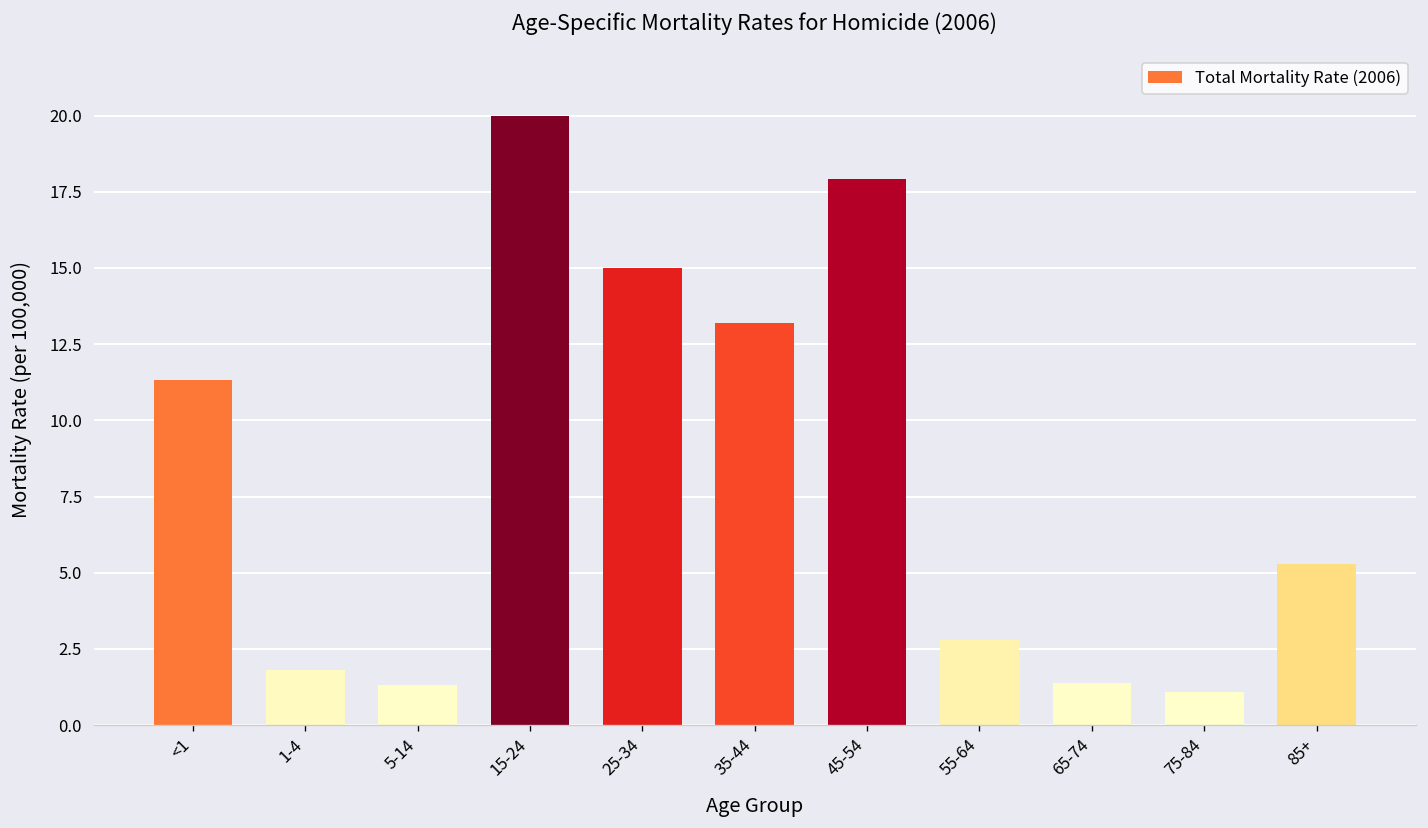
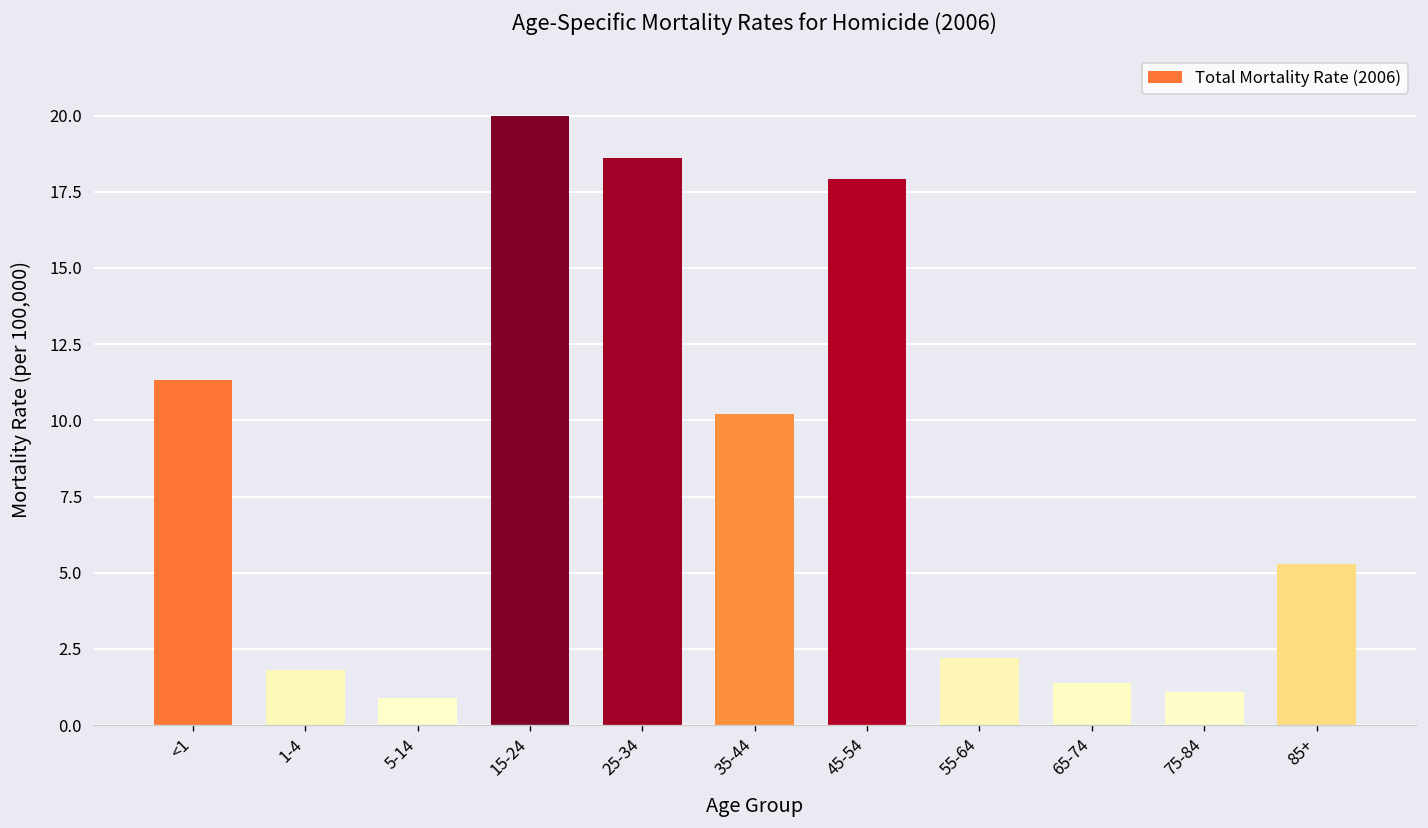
5-14: 1.3 -> 0.9
25-34: 15.0 -> 18.6
35-44: 13.2 -> 10.2
55-64: 2.8 -> 2.2
